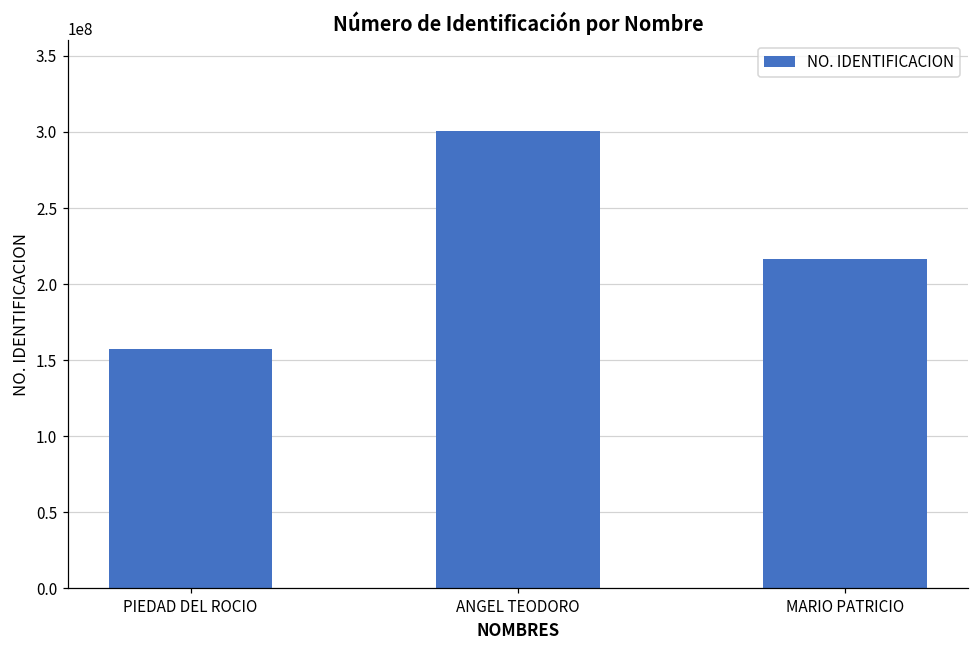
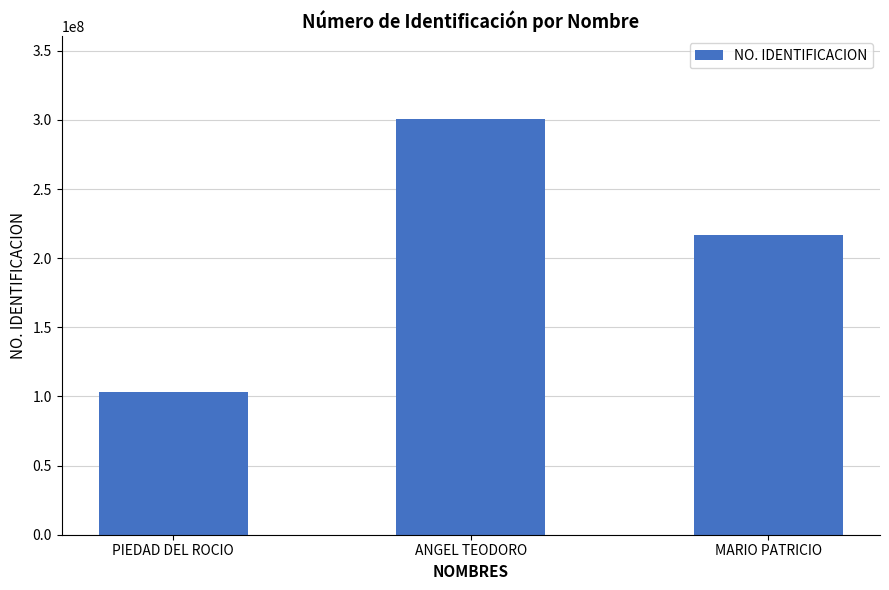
PIEDAD DEL ROCIO: 157000000 -> 103000000
